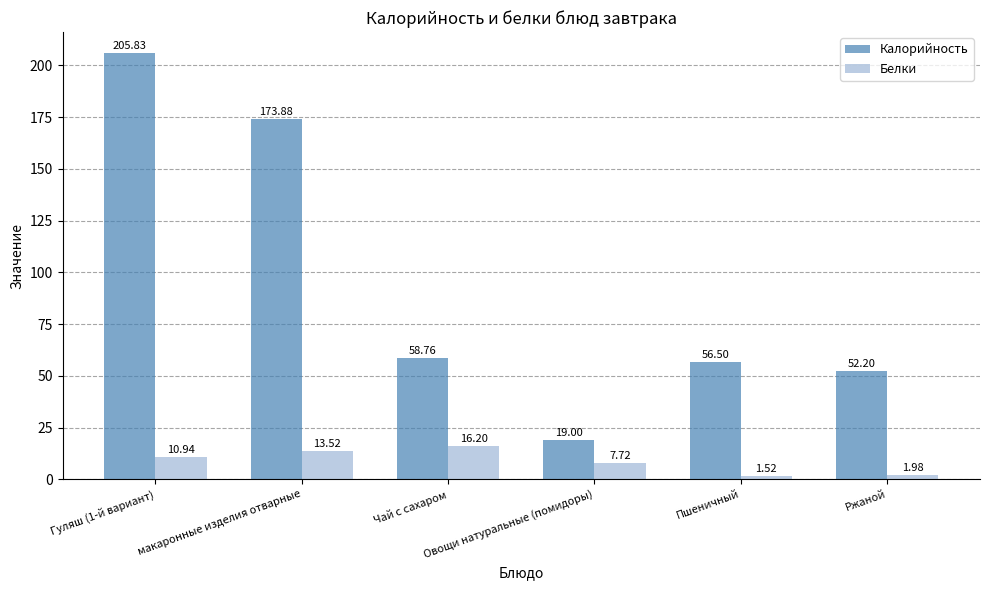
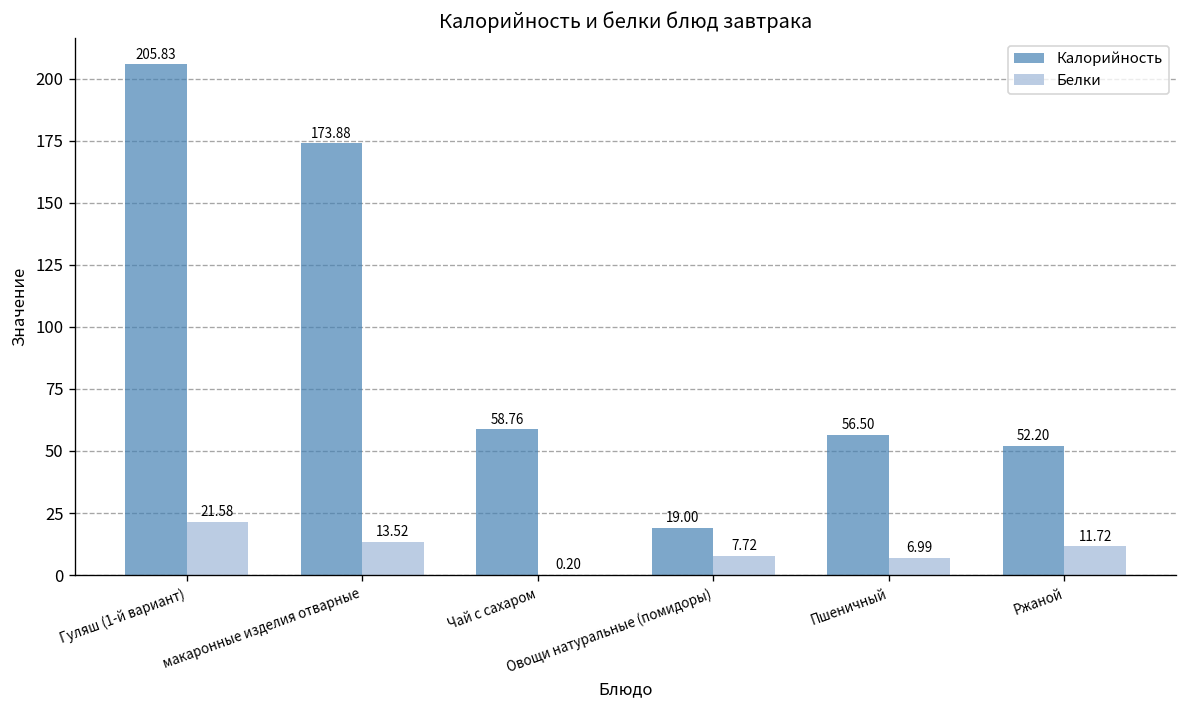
Белки, Гуляш (1-й вариант): 10.94 -> 21.58
Белки, Чай с сахаром: 16.20 -> 0.20
Белки, Пшеничный: 1.52 -> 6.99
Белки, Ржаной: 1.98 -> 11.72
